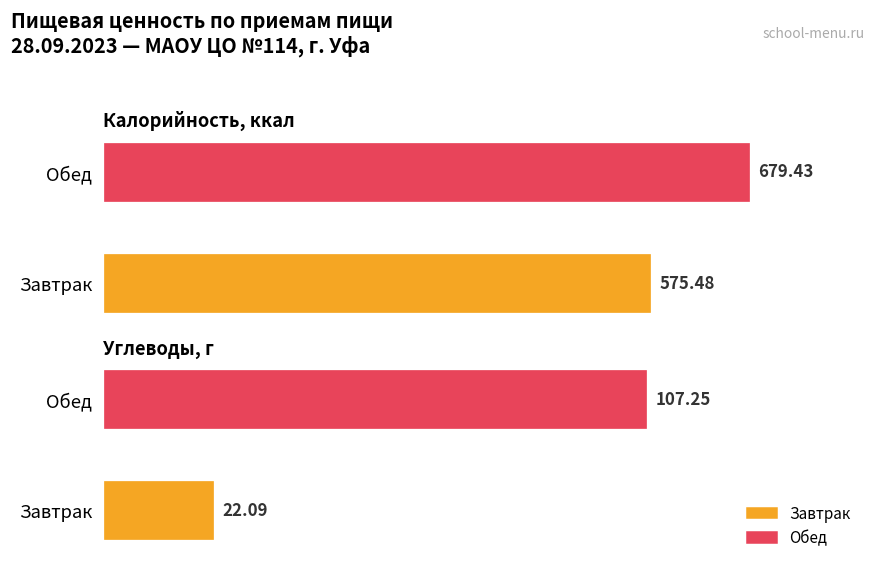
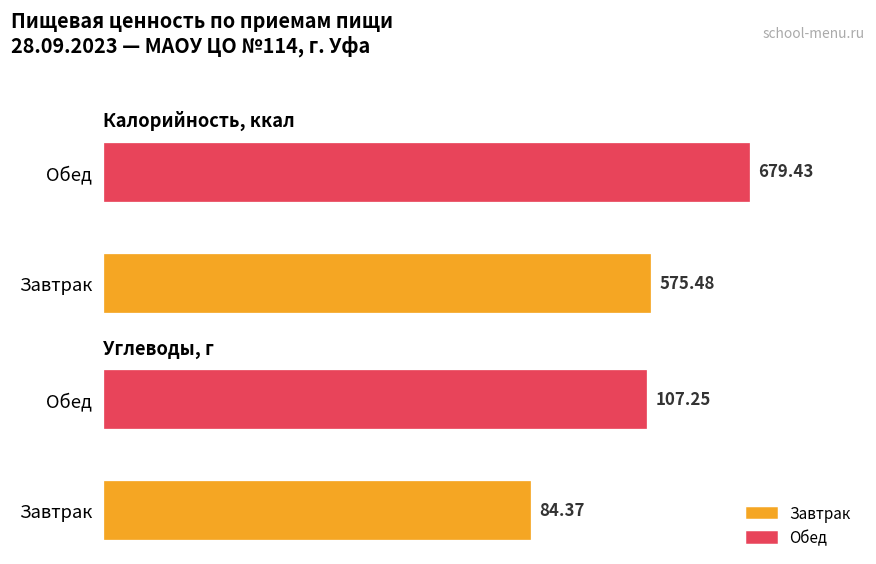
Углеводы, г, Завтрак: 22.09 -> 84.37
